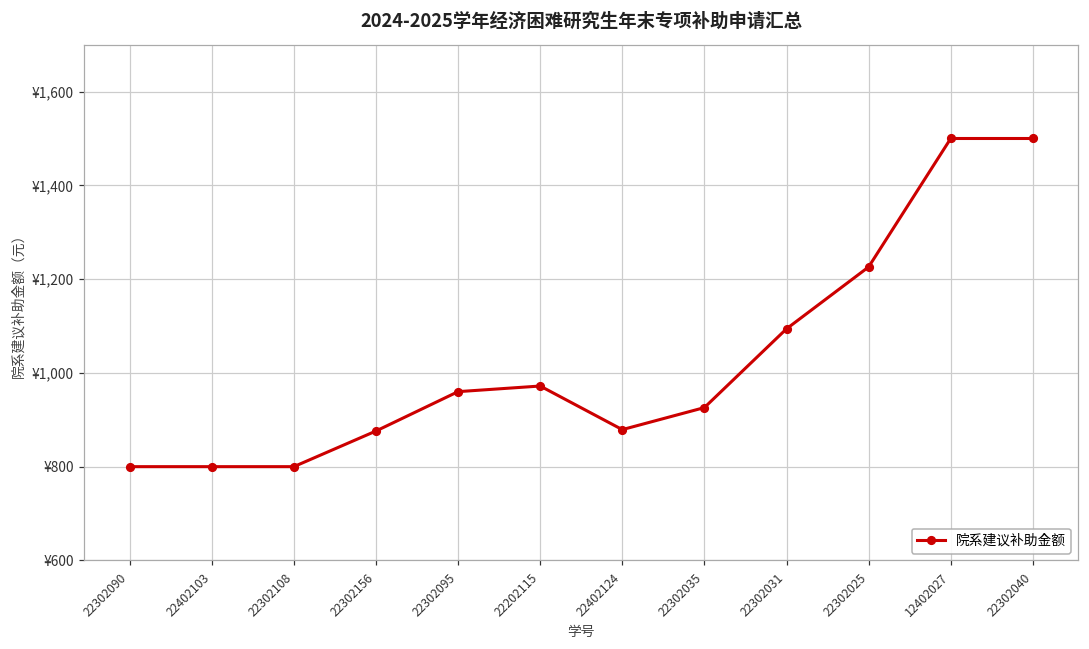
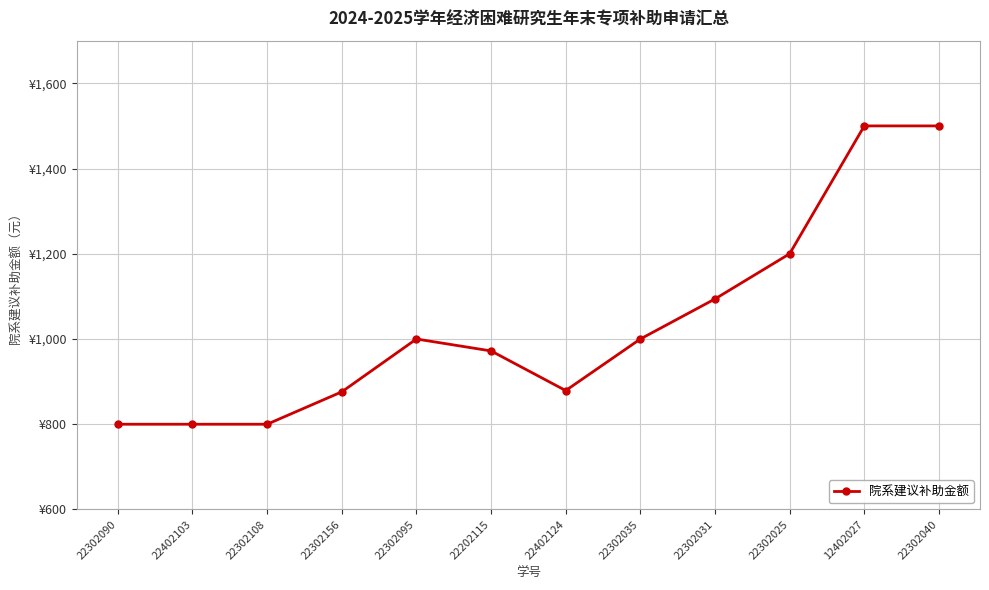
22302095: ¥960 -> ¥1,000
22302035: ¥930 -> ¥1,000
22302025: ¥1,230 -> ¥1,200
